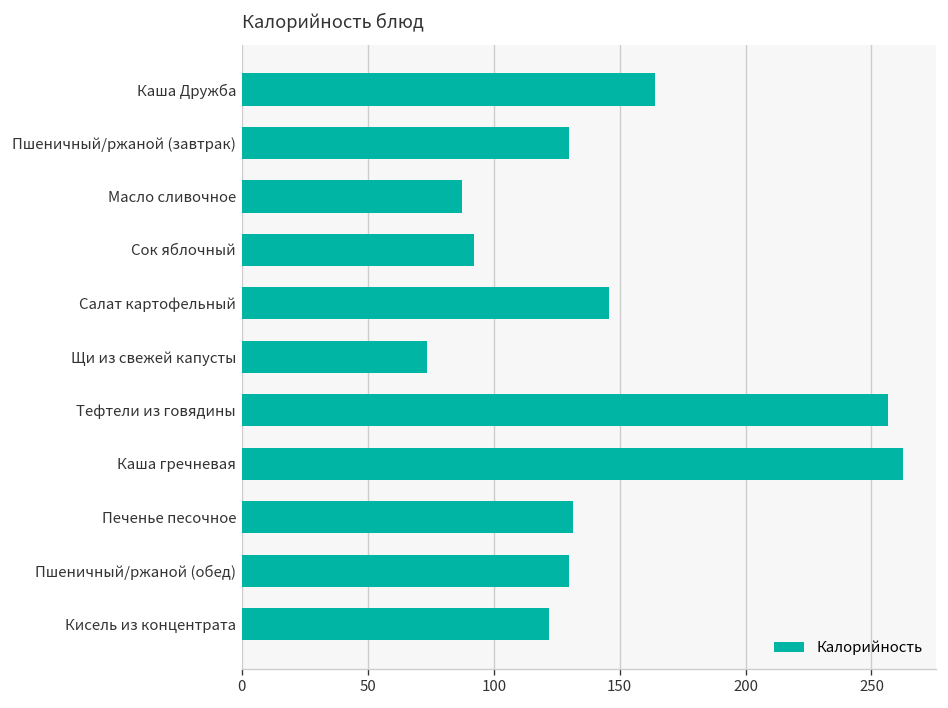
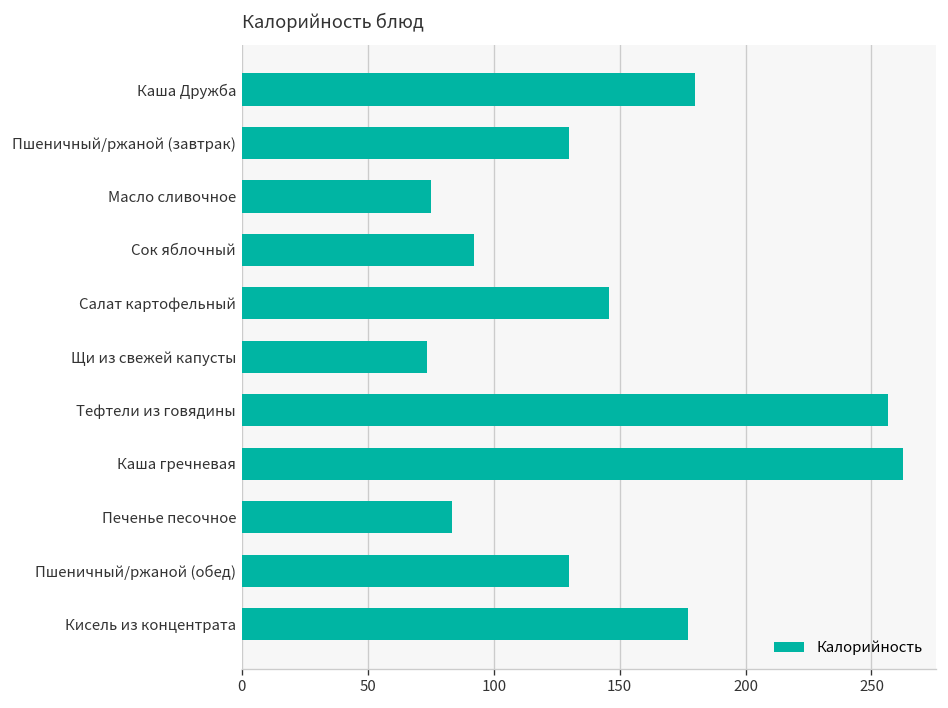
Каша Дружба: 164 -> 180
Масло сливочное: 88 -> 75
Печенье песочное: 132 -> 83
Кисель из концентрата: 122 -> 177
